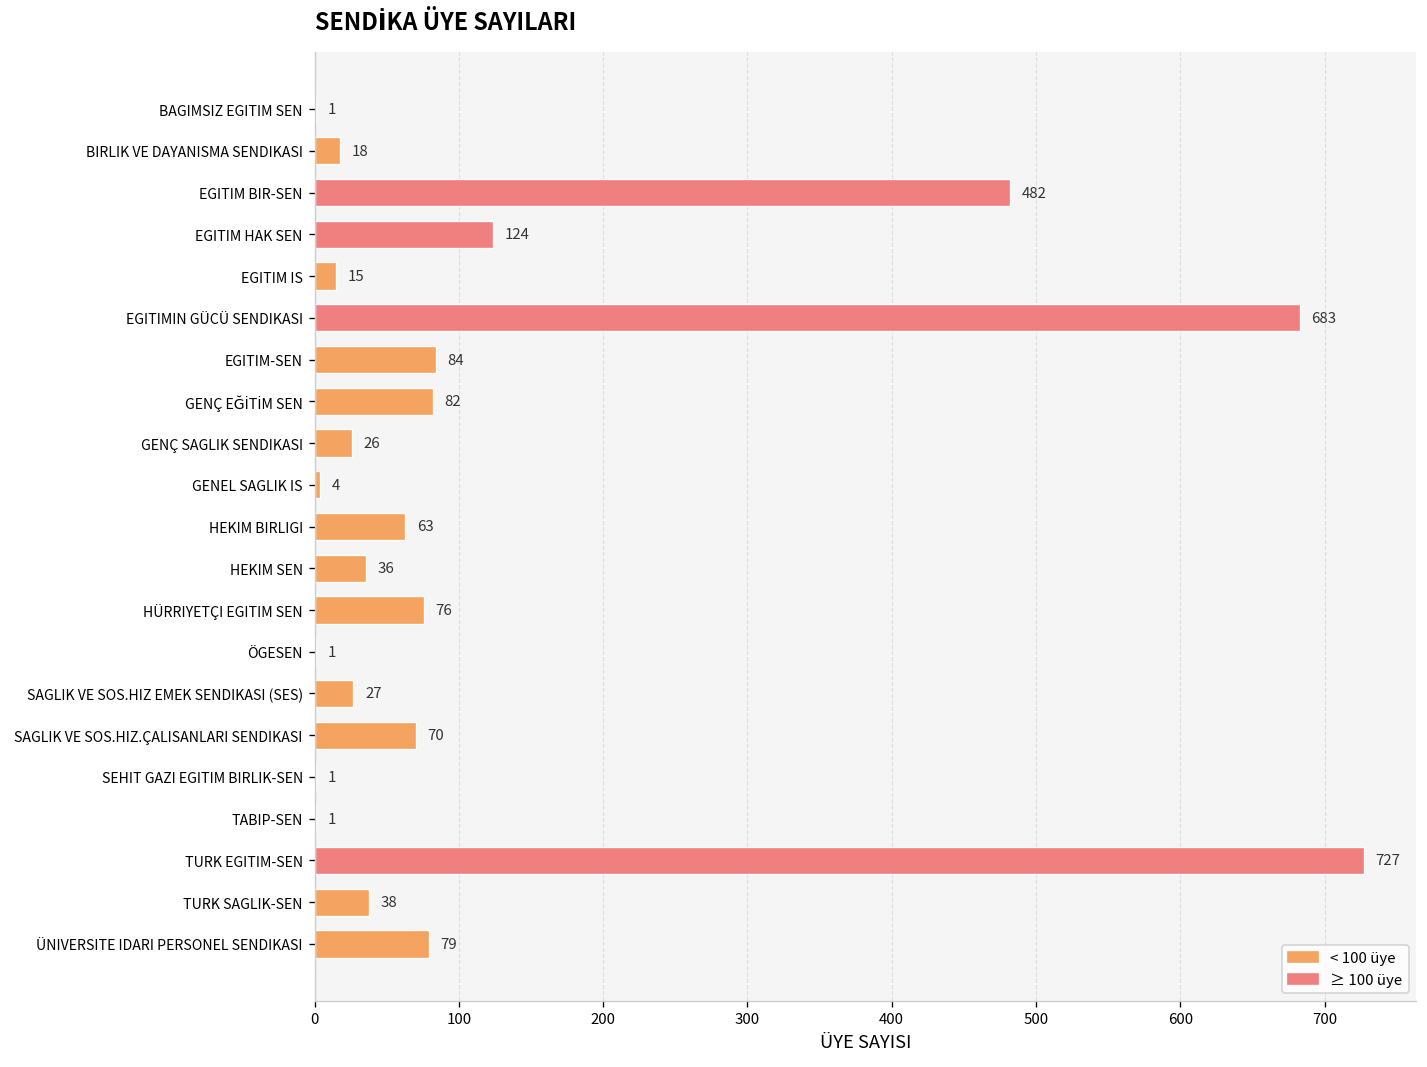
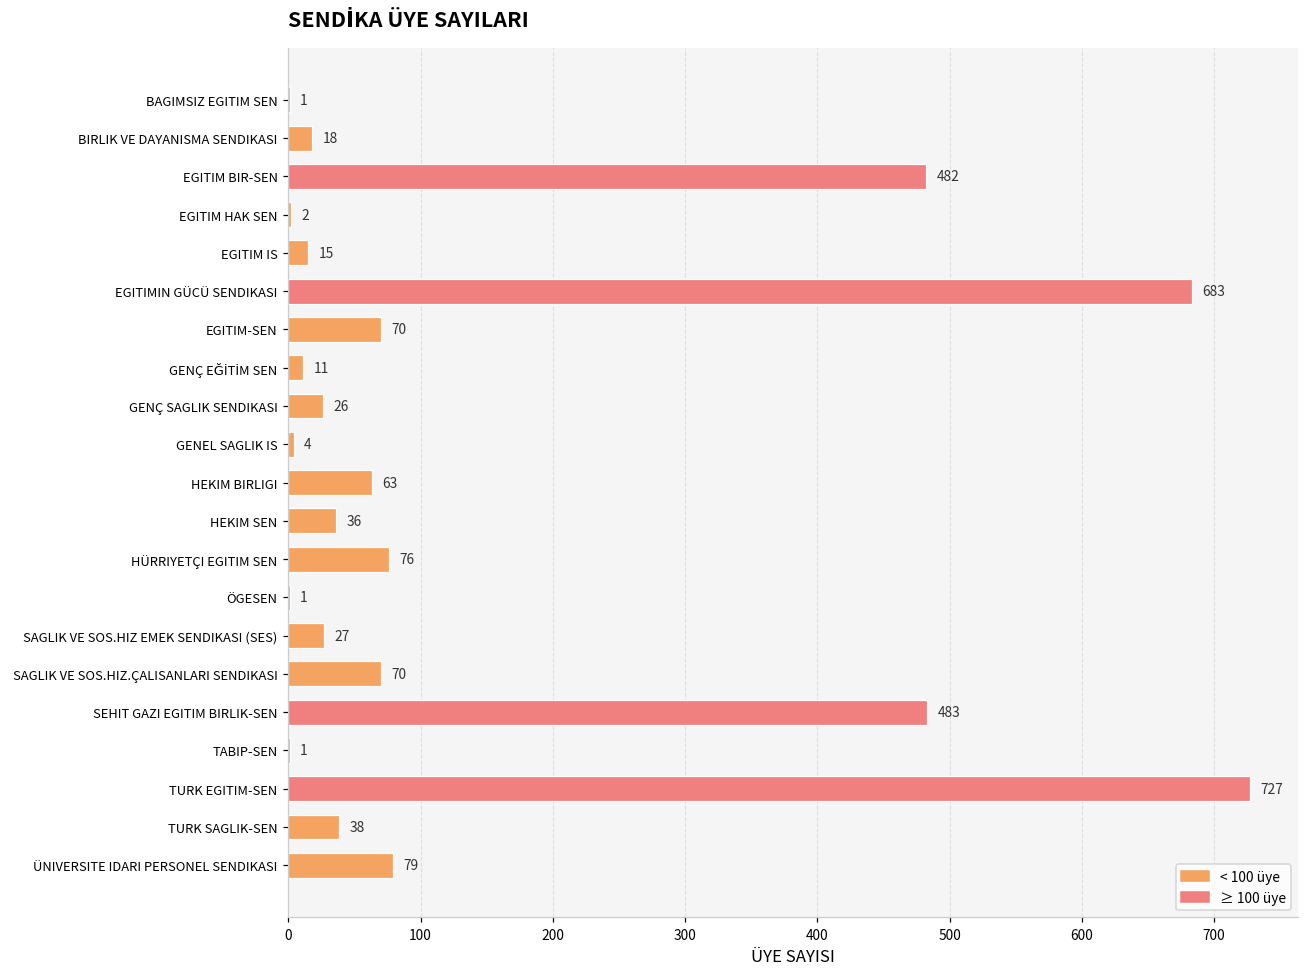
EGITIM HAK SEN: 124 -> 2
EGITIM-SEN: 84 -> 70
GENÇ EĞİTİM SEN: 82 -> 11
SEHIT GAZI EGITIM BIRLIK-SEN: 1 -> 483
